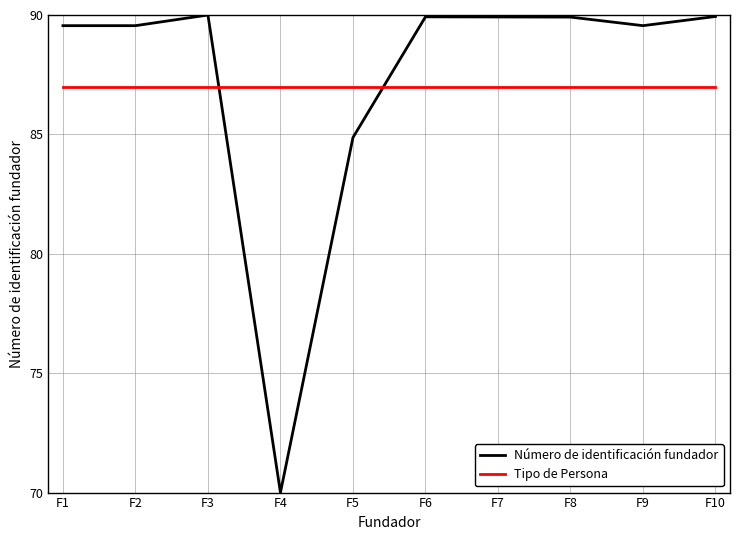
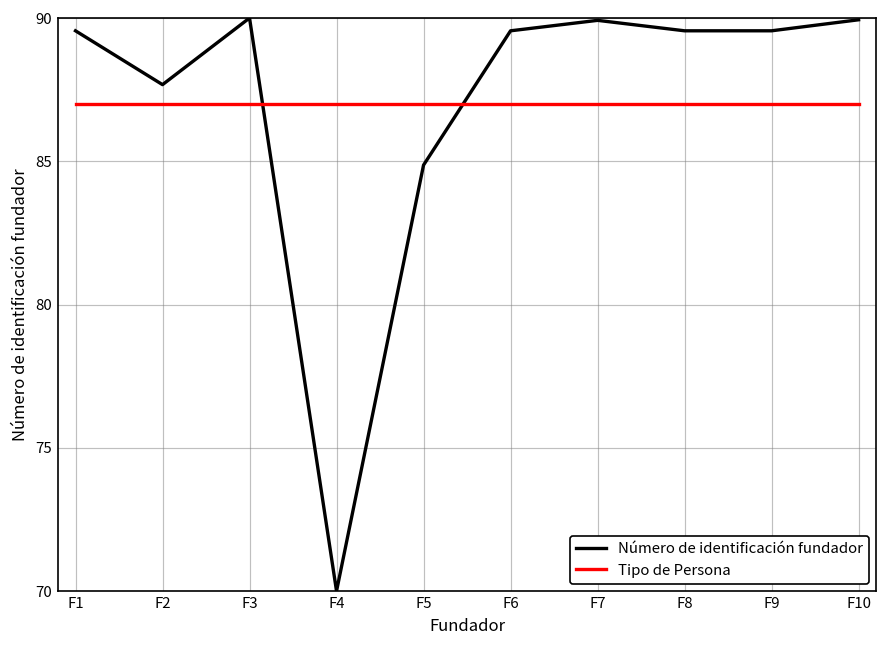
Número de identificación fundador, F2: 89.6 -> 87.7
Número de identificación fundador, F6: 89.9 -> 89.6
Número de identificación fundador, F8: 89.9 -> 89.6
